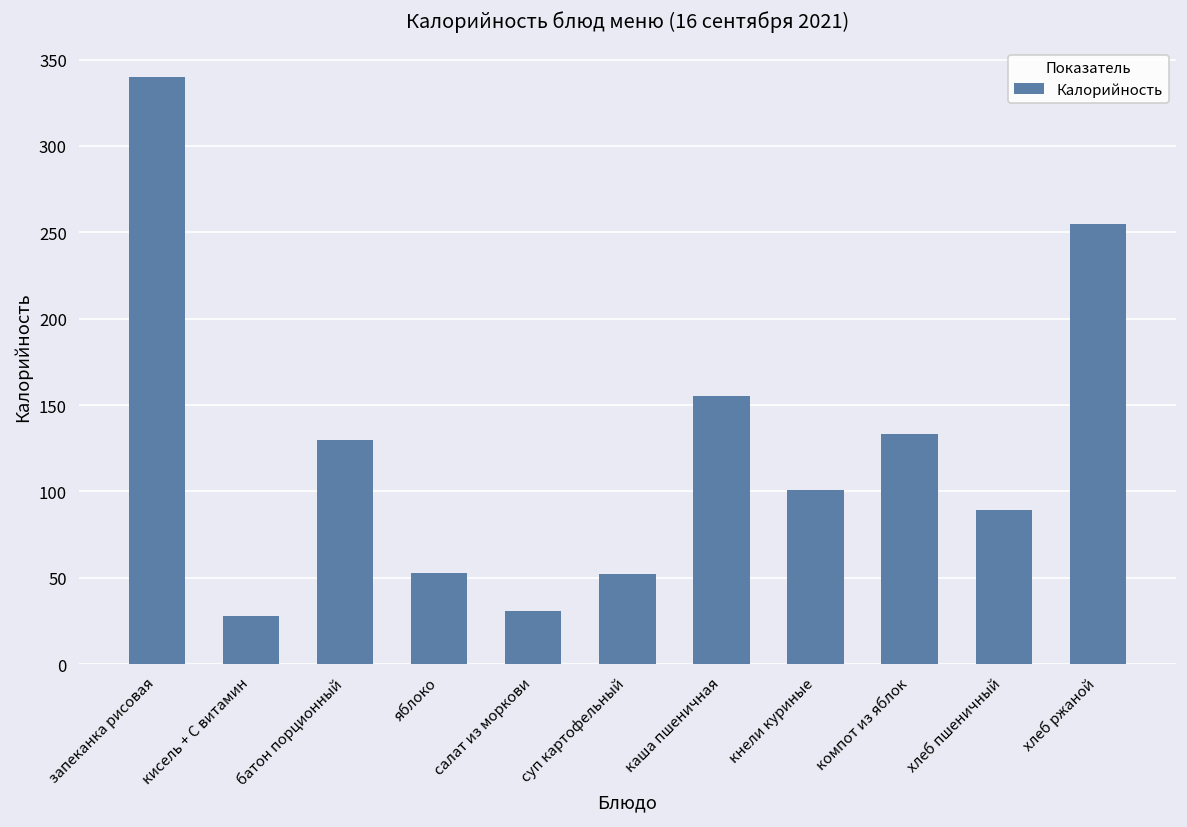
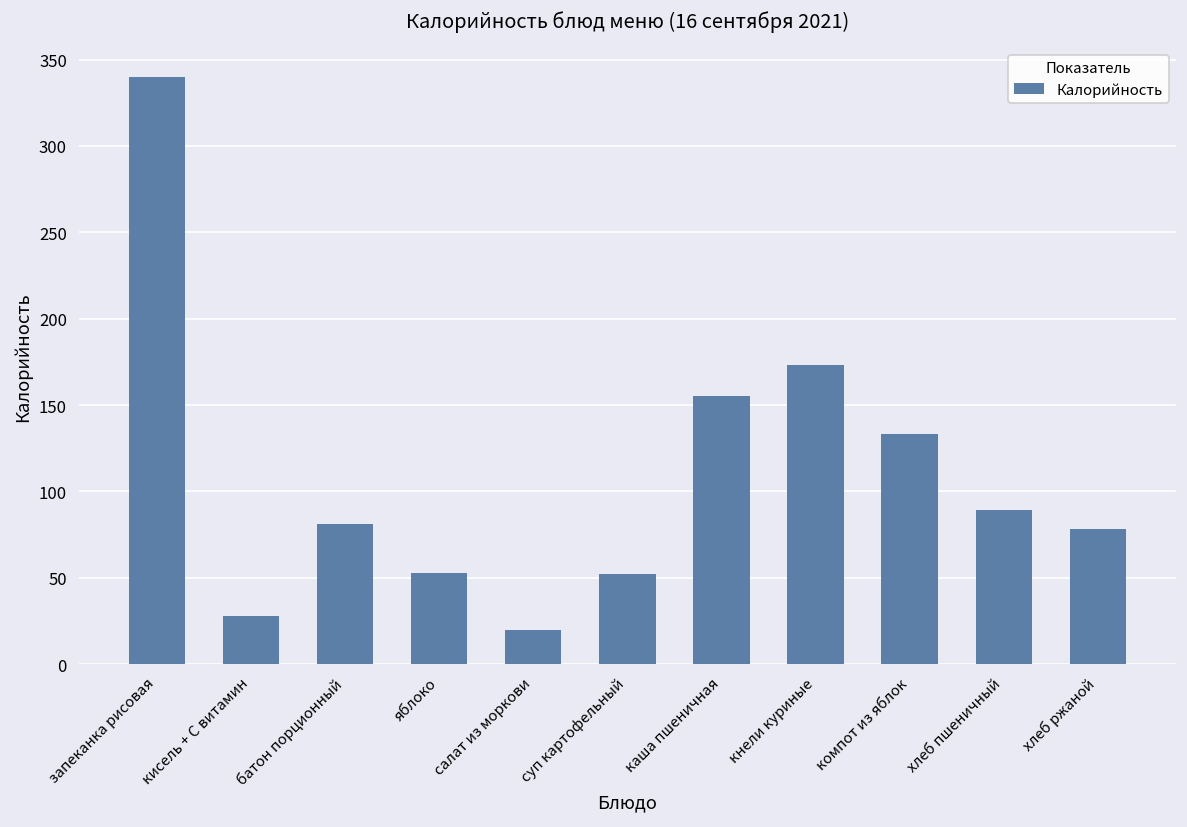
батон порционный: 130 -> 81
салат из моркови: 31 -> 20
кнели куриные: 101 -> 173
хлеб ржаной: 255 -> 78
